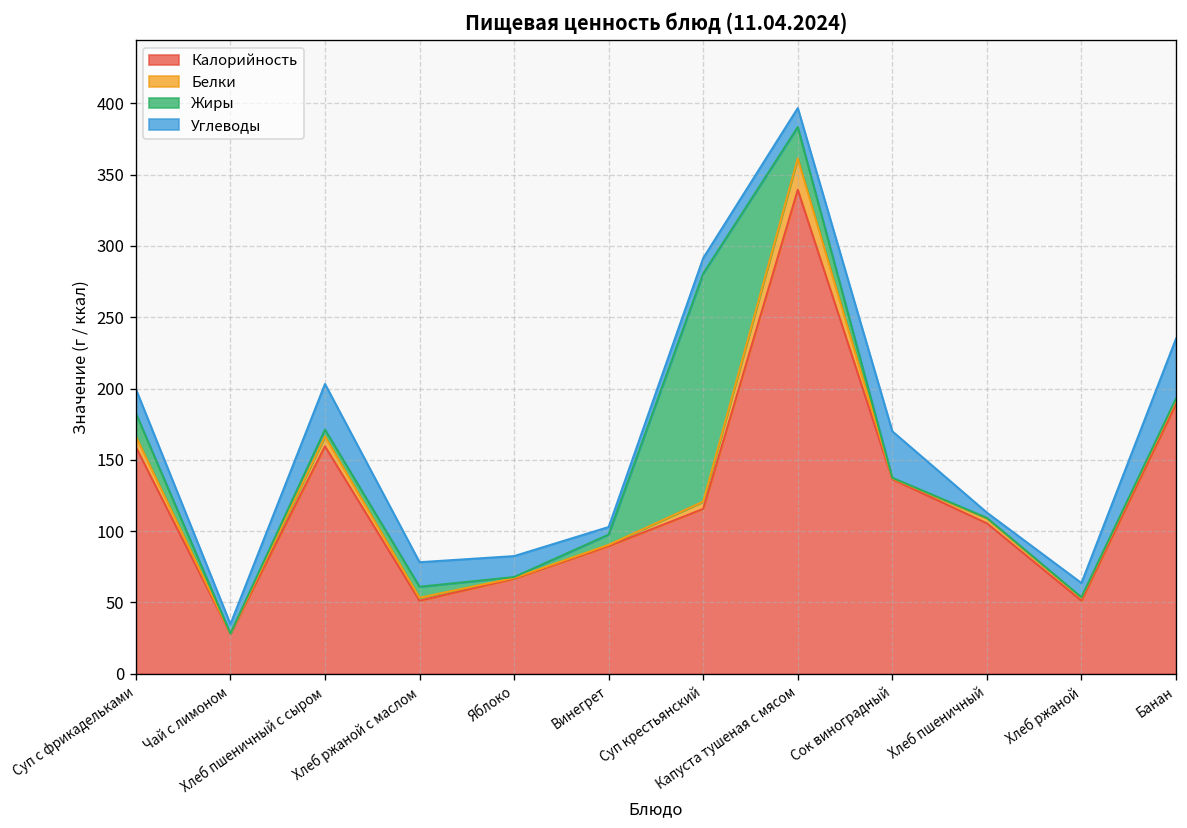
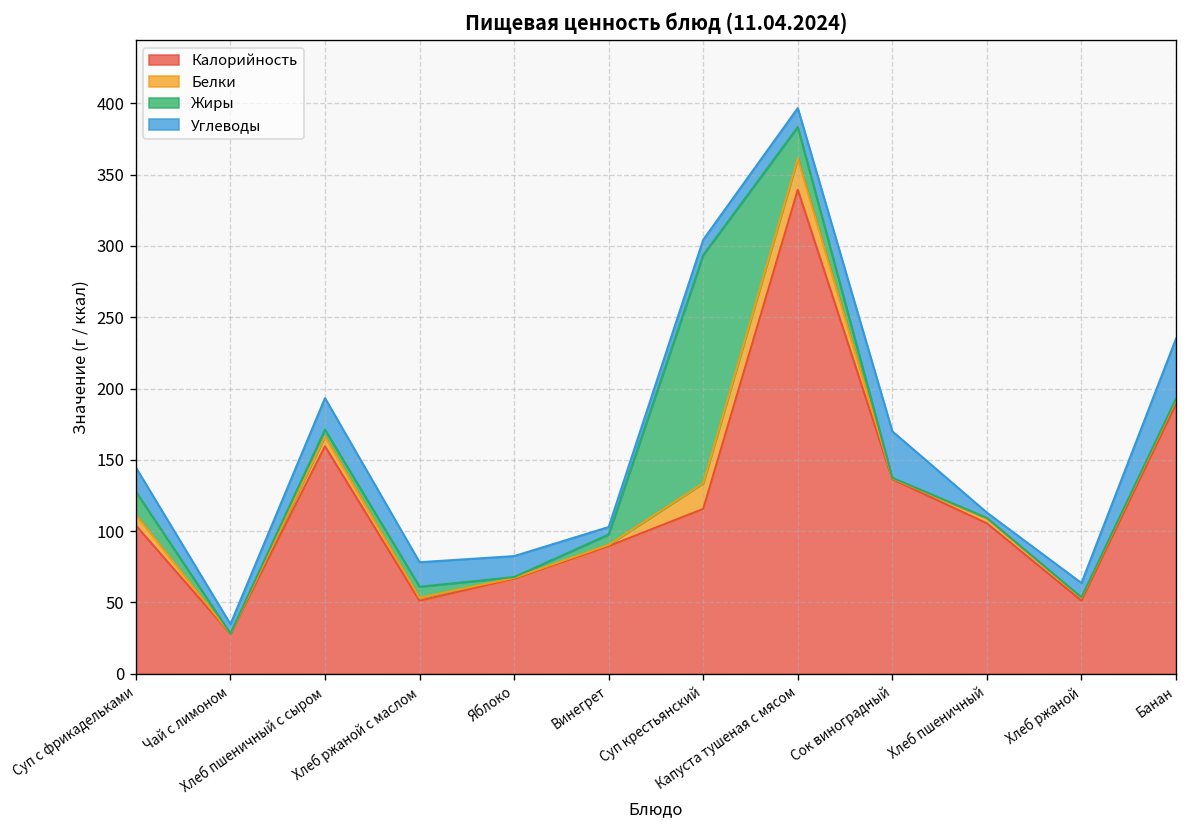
Калорийность, Суп с фрикадельками: 159 -> 104
Углеводы, Хлеб пшеничный с сыром: 32 -> 22
Белки, Суп крестьянский: 5 -> 18
